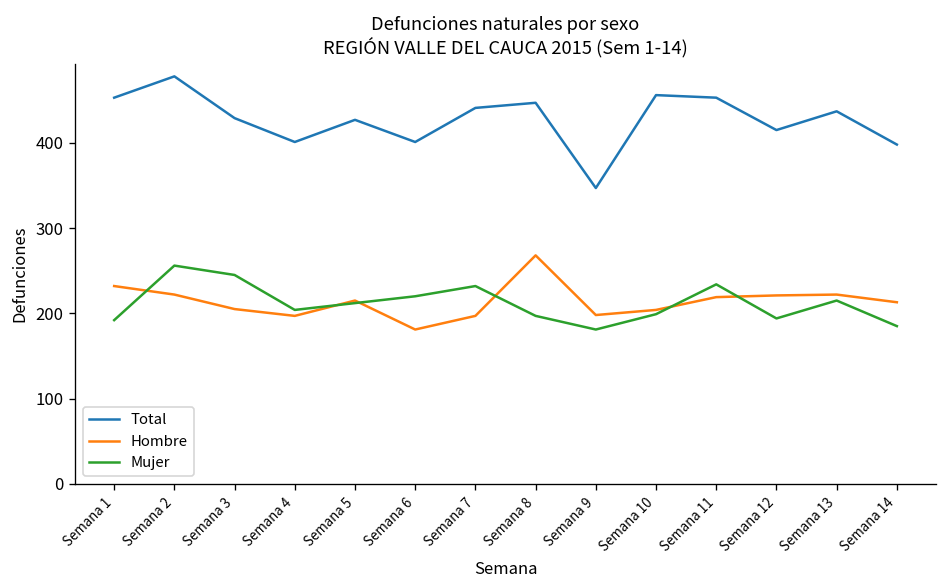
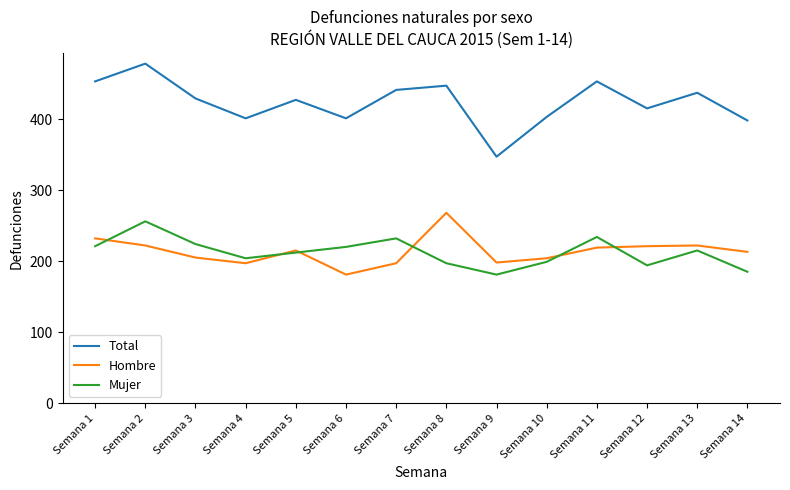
Mujer, Semana 1: 190 -> 220
Mujer, Semana 3: 250 -> 220
Total, Semana 10: 460 -> 400
